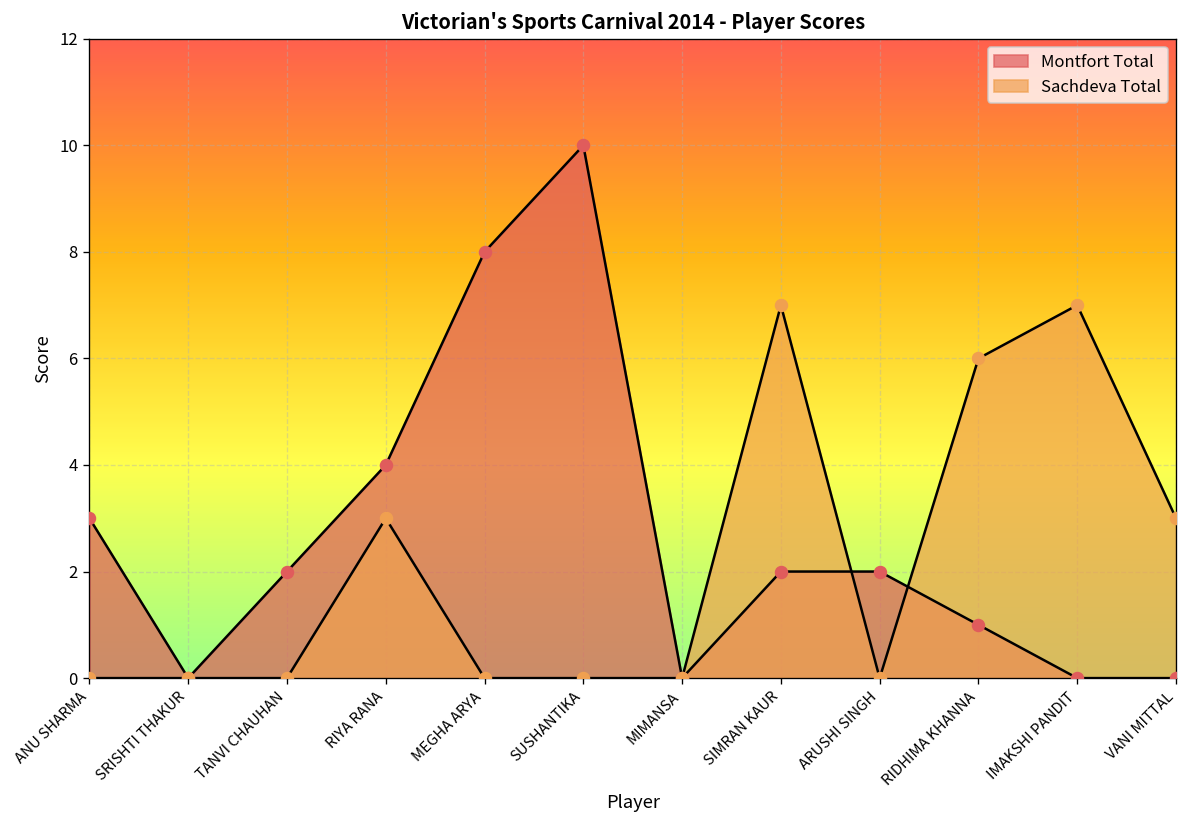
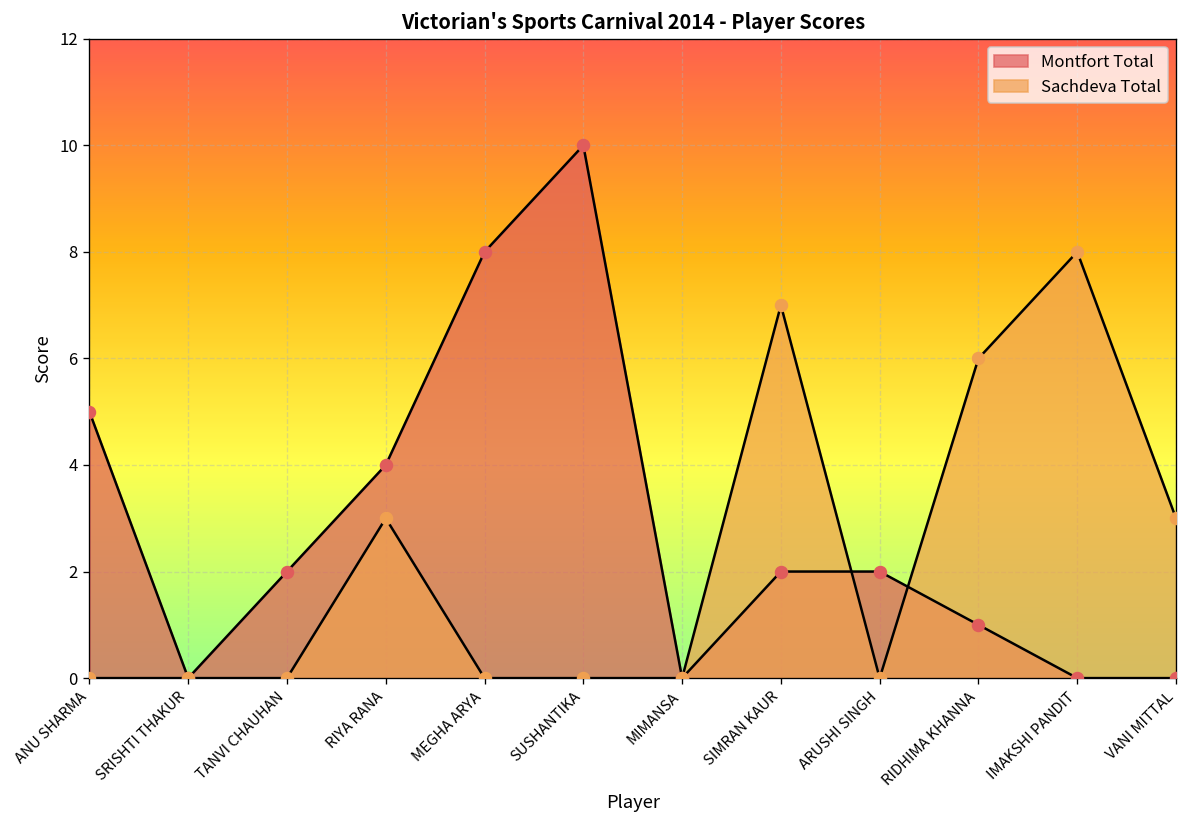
Montfort Total, ANU SHARMA: 3 -> 5
Sachdeva Total, IMAKSHI PANDIT: 7 -> 8
